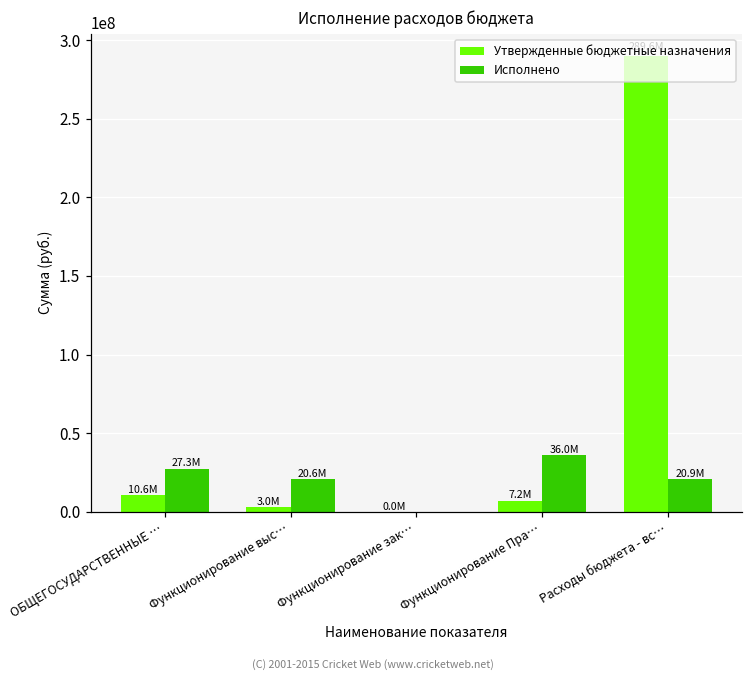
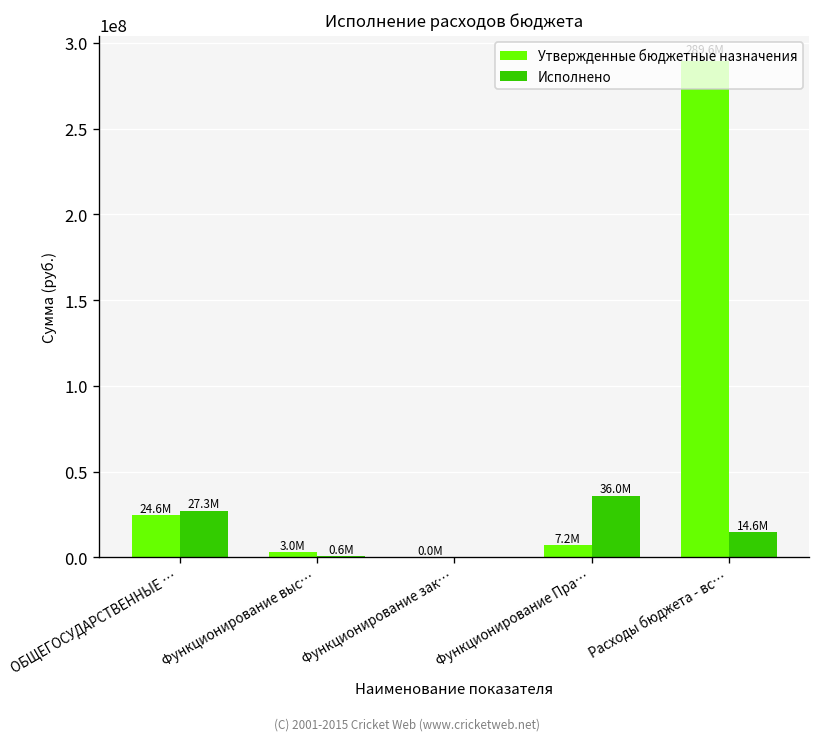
Утвержденные бюджетные назначения, ОБЩЕГОСУДАРСТВЕННЫЕ …: 10.6M -> 24.6M
Исполнено, Функционирование выс…: 20.6M -> 0.6M
Исполнено, Расходы бюджета - вс…: 20.9M -> 14.6M
